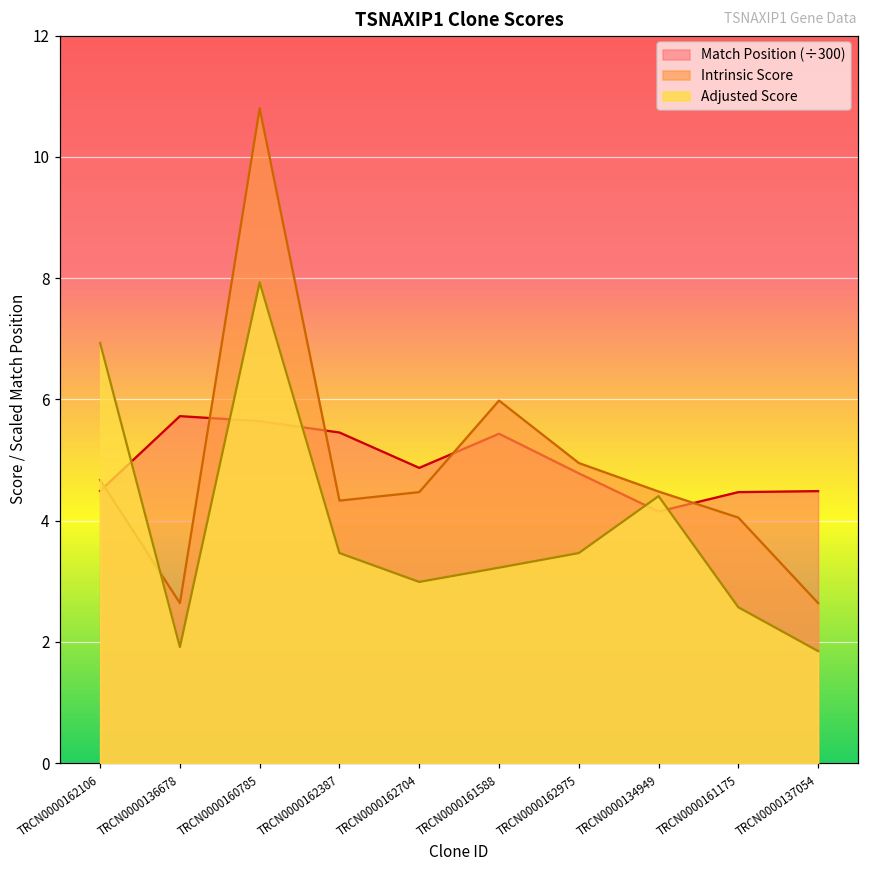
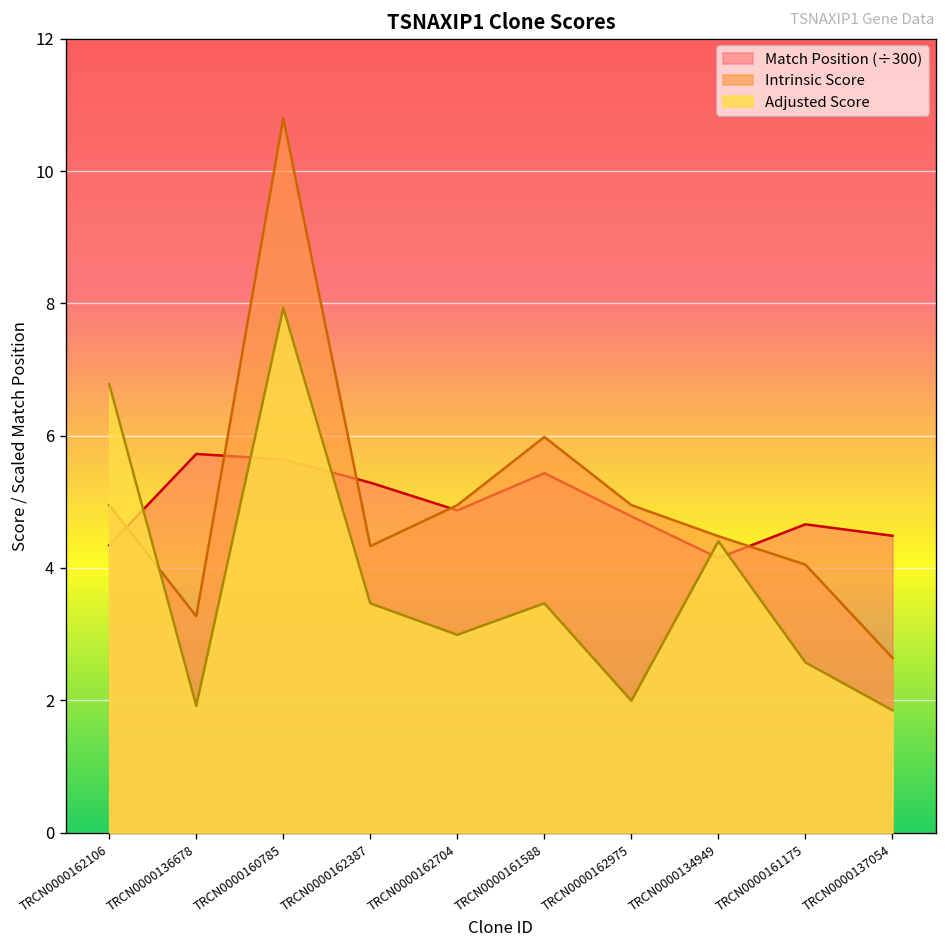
Match Position (÷300), TRCN0000162106: 4.5 -> 4.3
Intrinsic Score, TRCN0000162106: 4.7 -> 5.0
Adjusted Score, TRCN0000162106: 6.9 -> 6.8
Intrinsic Score, TRCN0000136678: 2.6 -> 3.3
Match Position (÷300), TRCN0000162387: 5.5 -> 5.3
Intrinsic Score, TRCN0000162704: 4.5 -> 5.0
Adjusted Score, TRCN0000161588: 3.2 -> 3.5
Adjusted Score, TRCN0000162975: 3.5 -> 2.0
Match Position (÷300), TRCN0000161175: 4.5 -> 4.7
